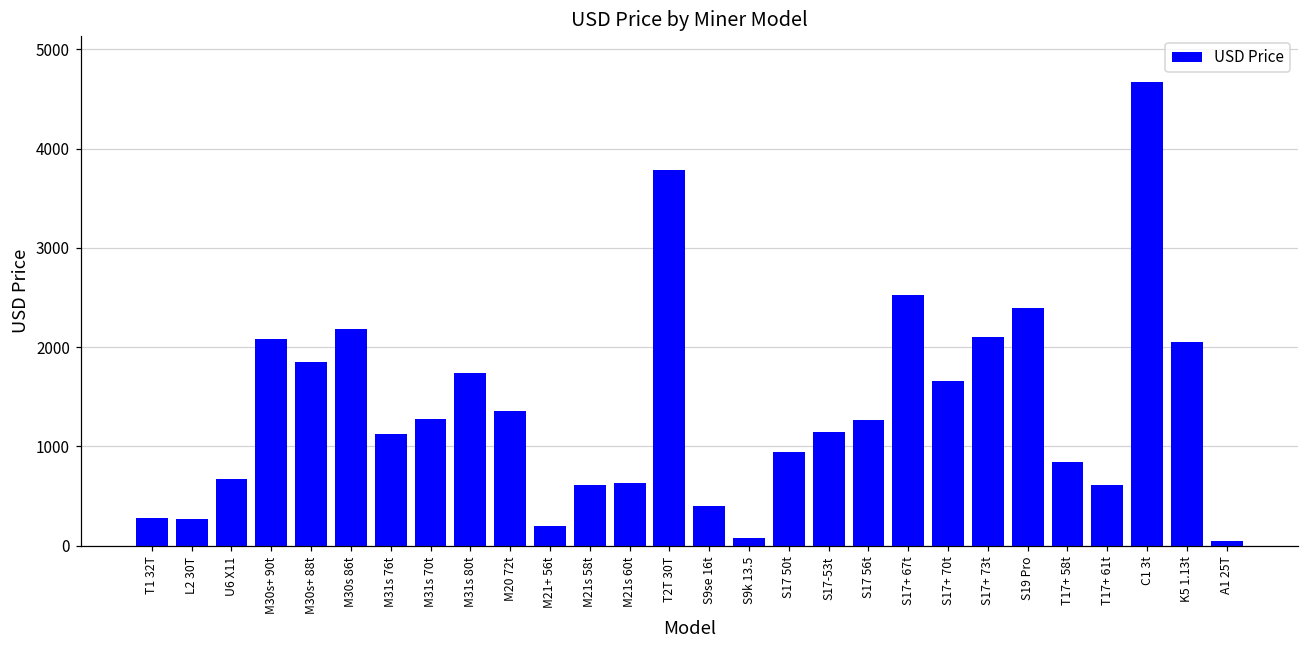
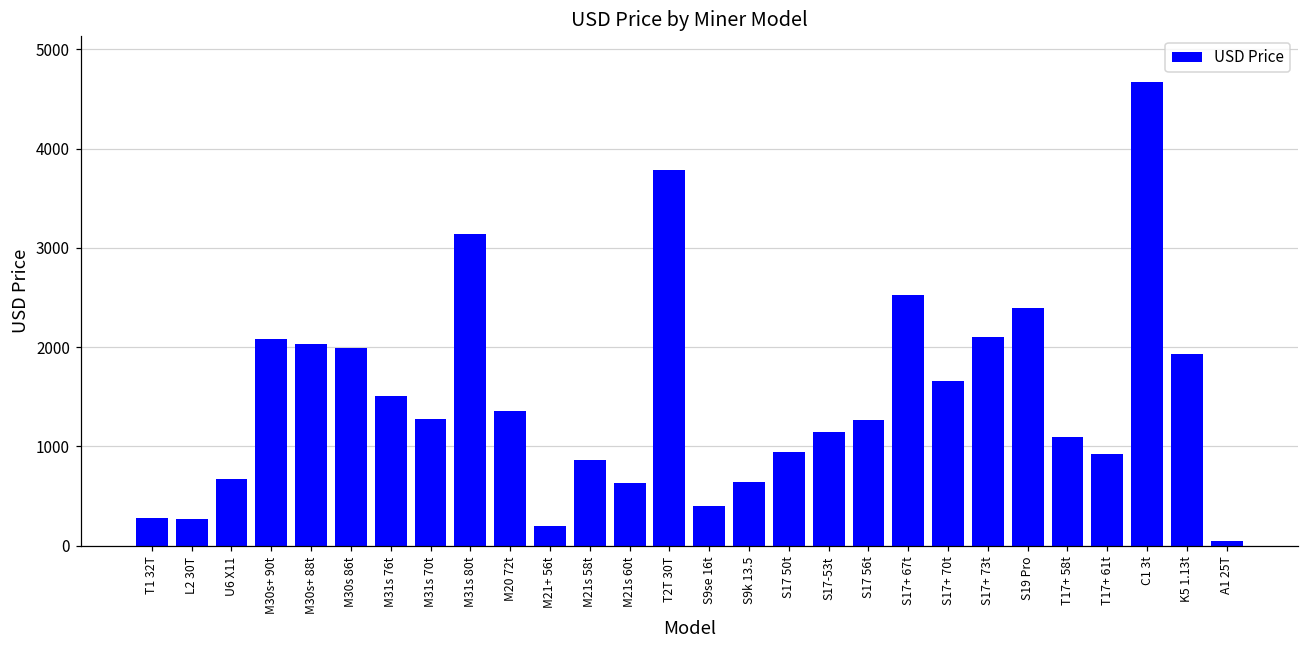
M30s+ 88t: 1900 -> 2000
M30s 86t: 2200 -> 2000
M31s 76t: 1100 -> 1500
M31s 80t: 1700 -> 3100
M21s 58t: 600 -> 900
S9k 13.5: 100 -> 600
T17+ 58t: 800 -> 1100
T17+ 61t: 600 -> 900
K5 1.13t: 2100 -> 1900
